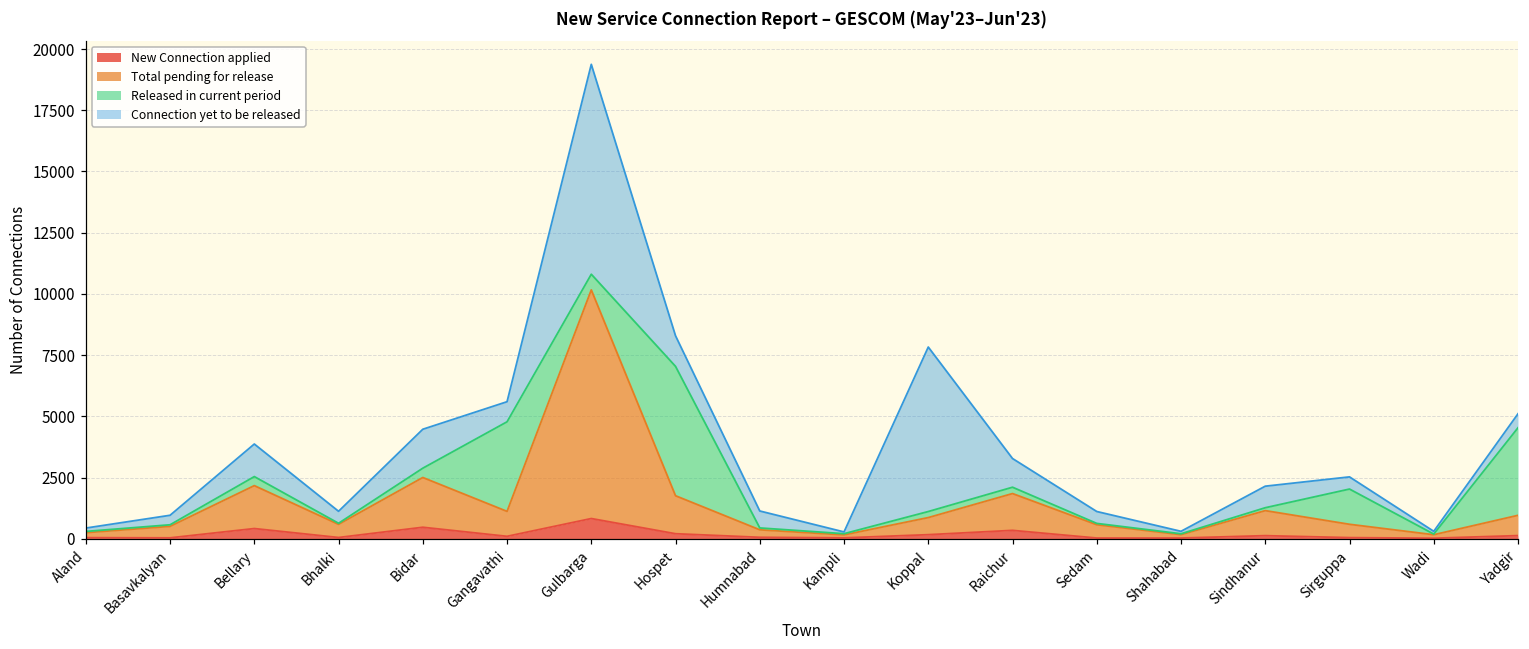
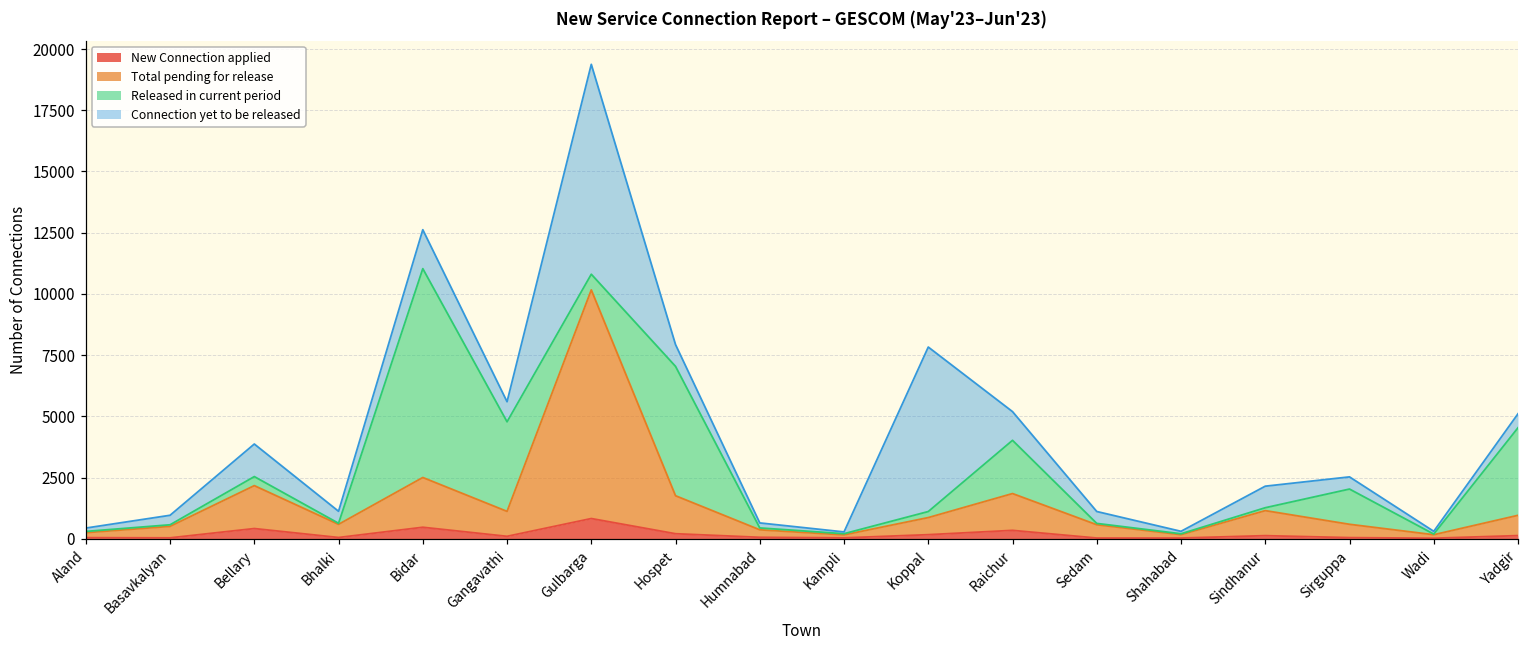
Released in current period, Bidar: 400 -> 8500
Connection yet to be released, Hospet: 1200 -> 900
Connection yet to be released, Humnabad: 700 -> 200
Released in current period, Raichur: 300 -> 2200
